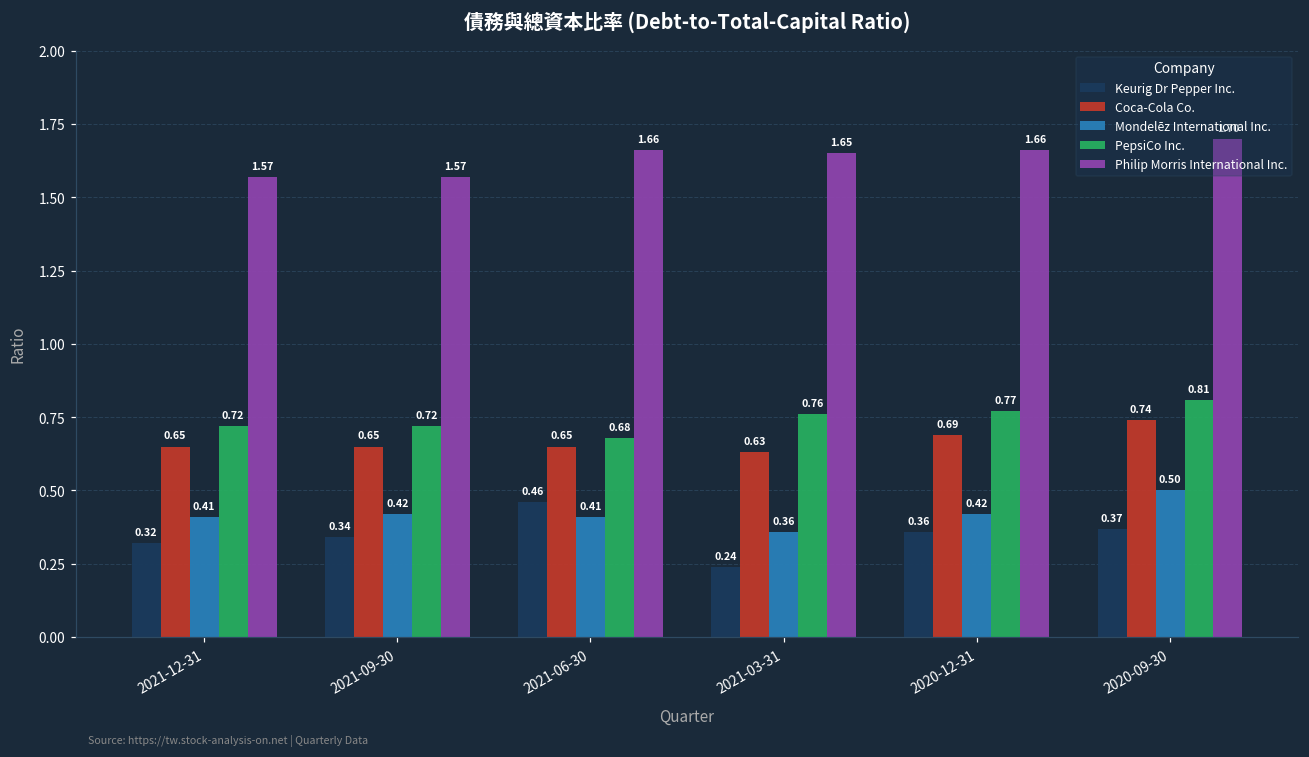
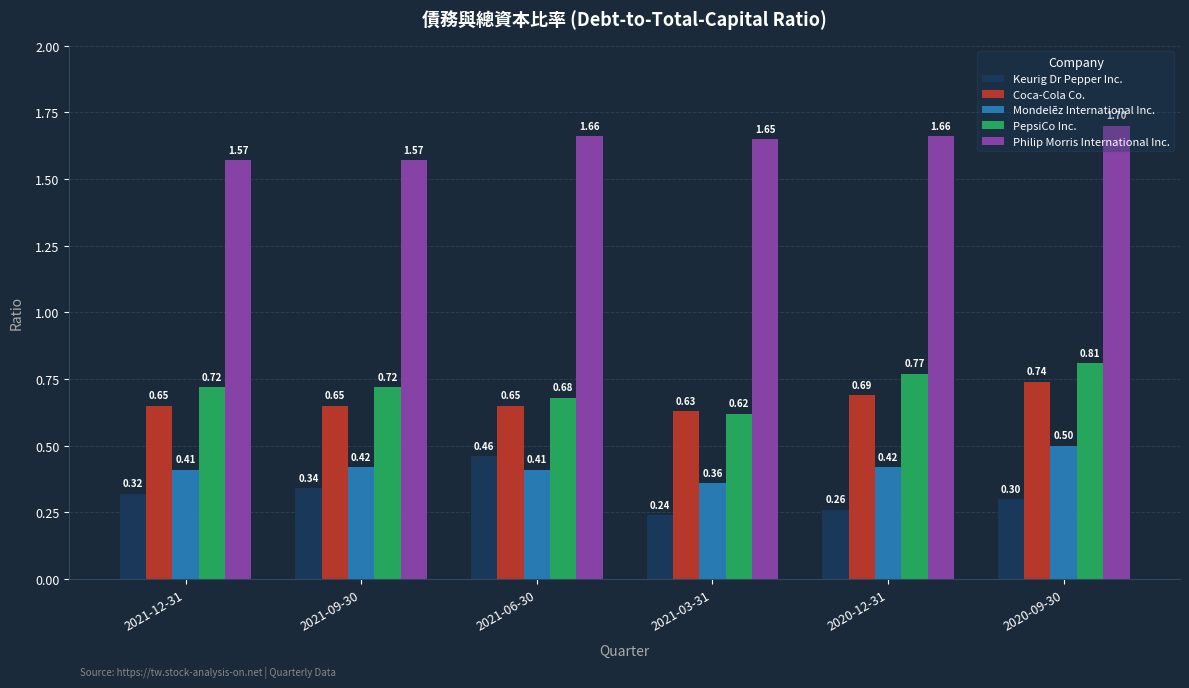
PepsiCo Inc., 2021-03-31: 0.76 -> 0.62
Keurig Dr Pepper Inc., 2020-12-31: 0.36 -> 0.26
Keurig Dr Pepper Inc., 2020-09-30: 0.37 -> 0.30
